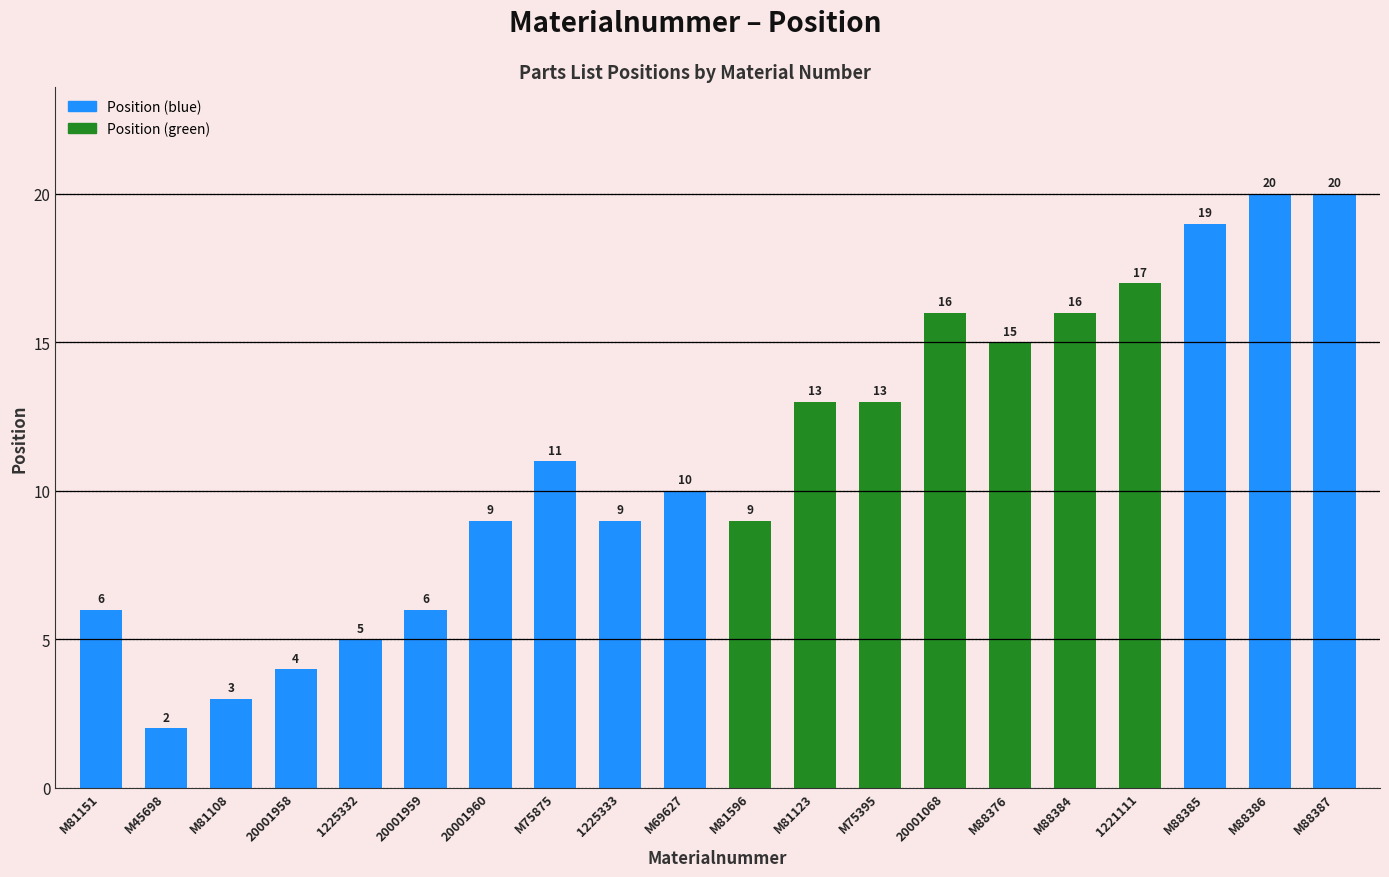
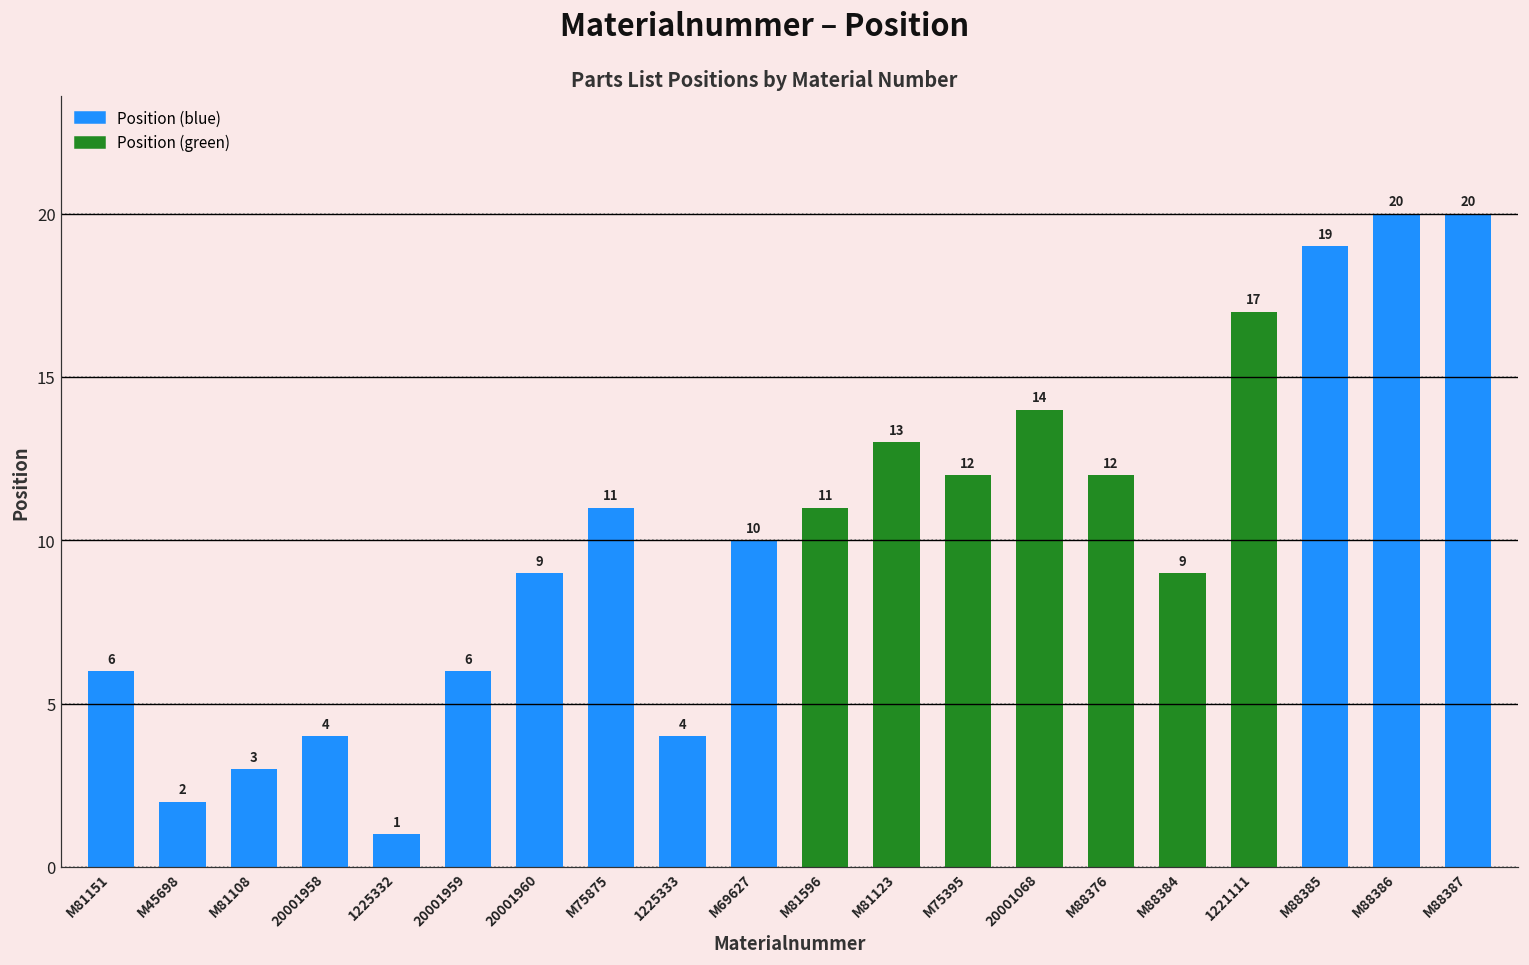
1225332: 5 -> 1
1225333: 9 -> 4
M81596: 9 -> 11
M75395: 13 -> 12
20001068: 16 -> 14
M88376: 15 -> 12
M88384: 16 -> 9
